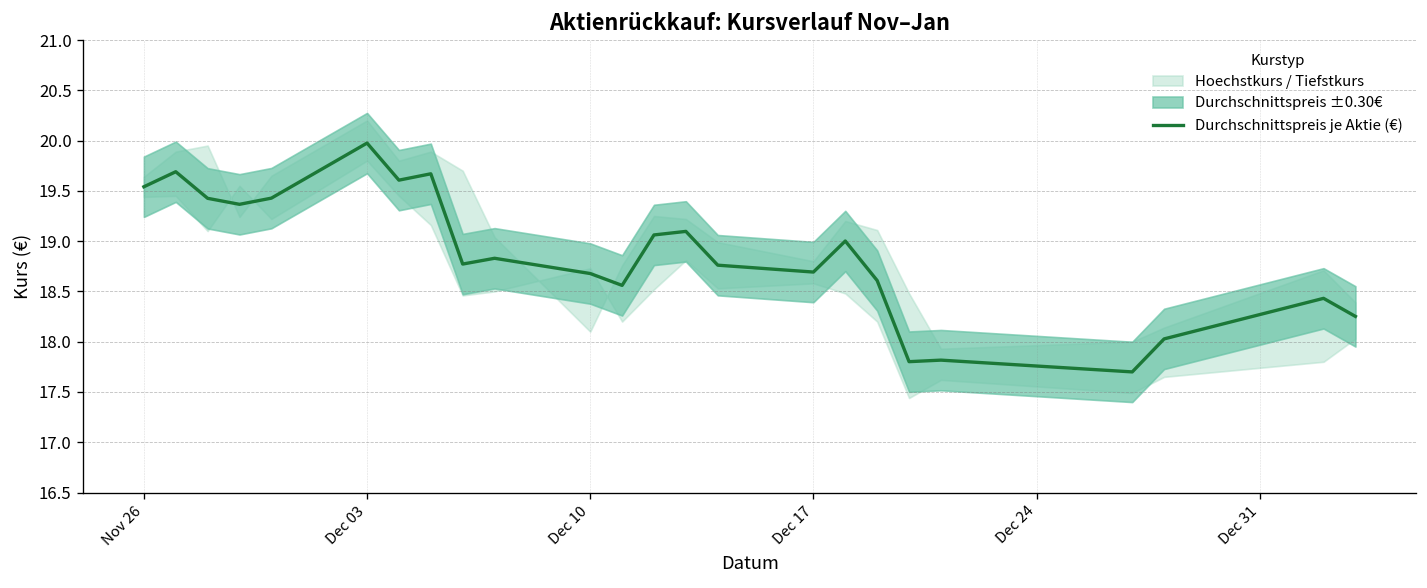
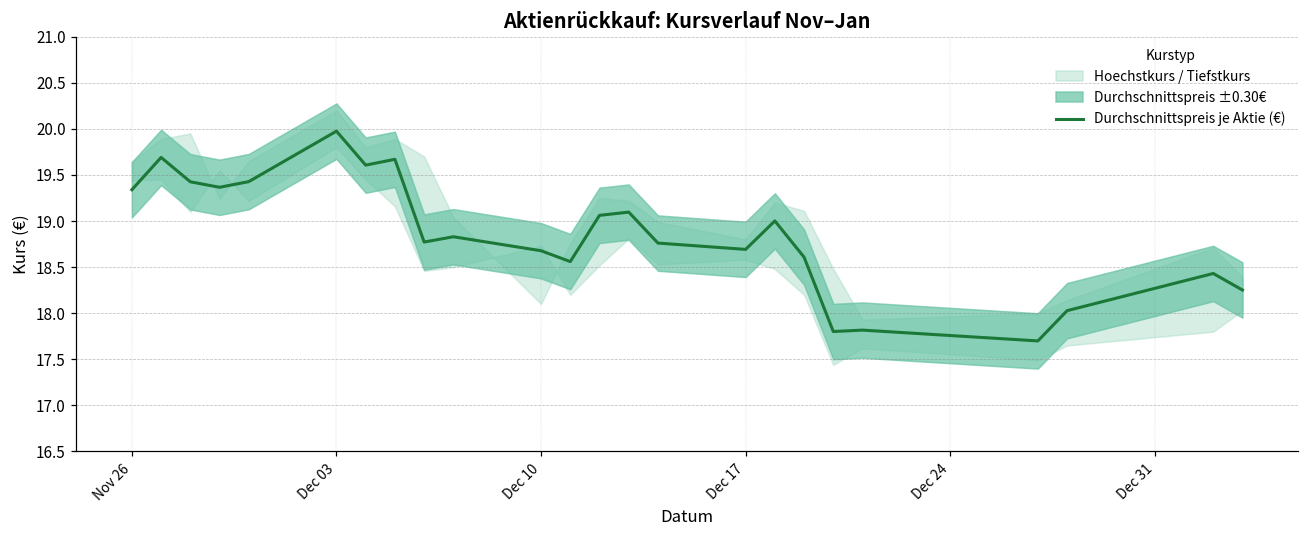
Durchschnittspreis je Aktie (€), Nov 26: 19.5 -> 19.3
